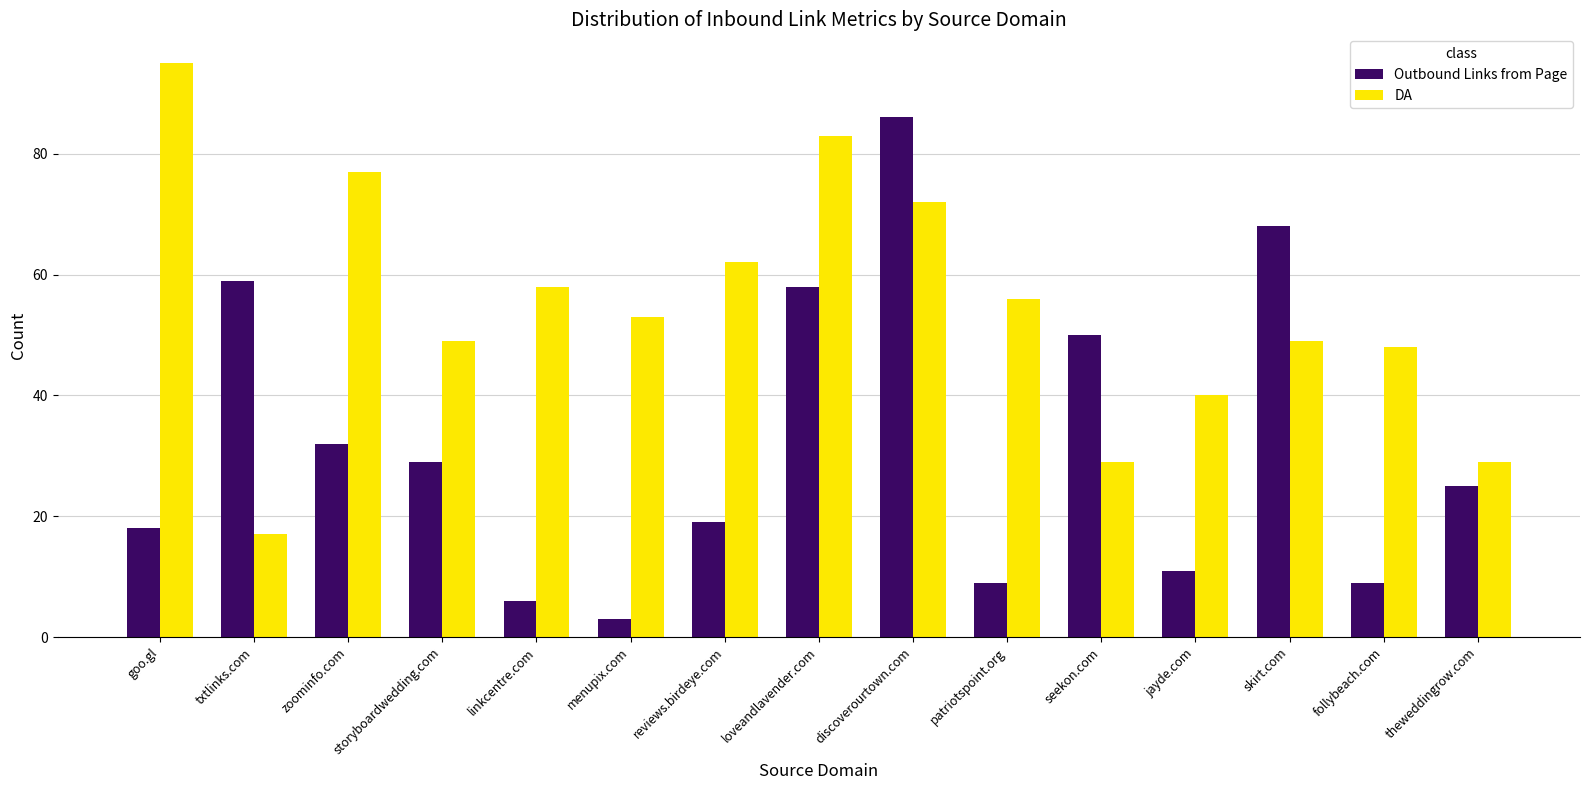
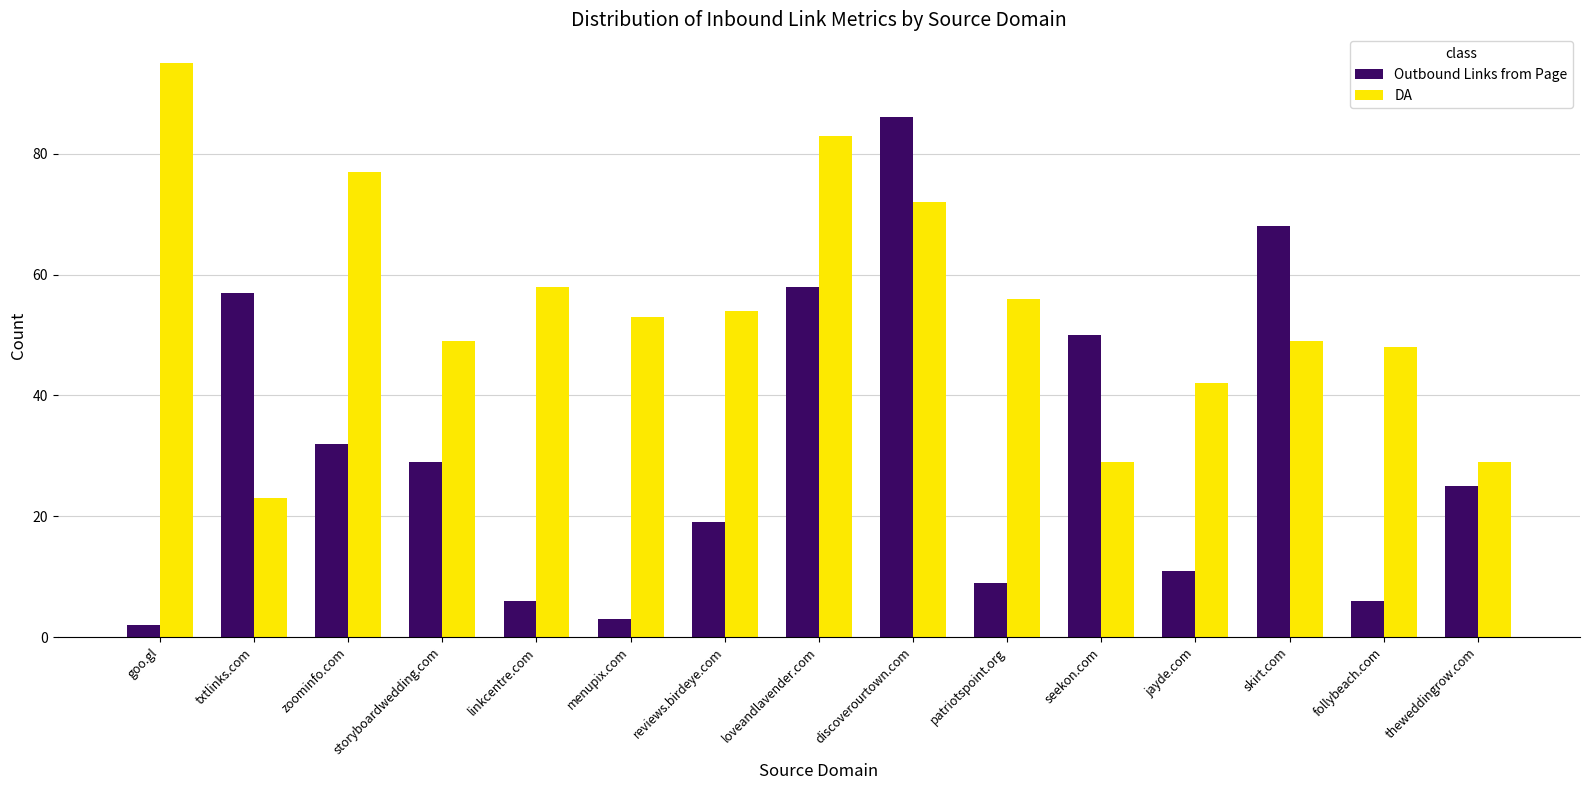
Outbound Links from Page, goo.gl: 18 -> 2
Outbound Links from Page, txtlinks.com: 59 -> 57
DA, txtlinks.com: 17 -> 23
DA, reviews.birdeye.com: 62 -> 54
DA, jayde.com: 40 -> 42
Outbound Links from Page, follybeach.com: 9 -> 6
